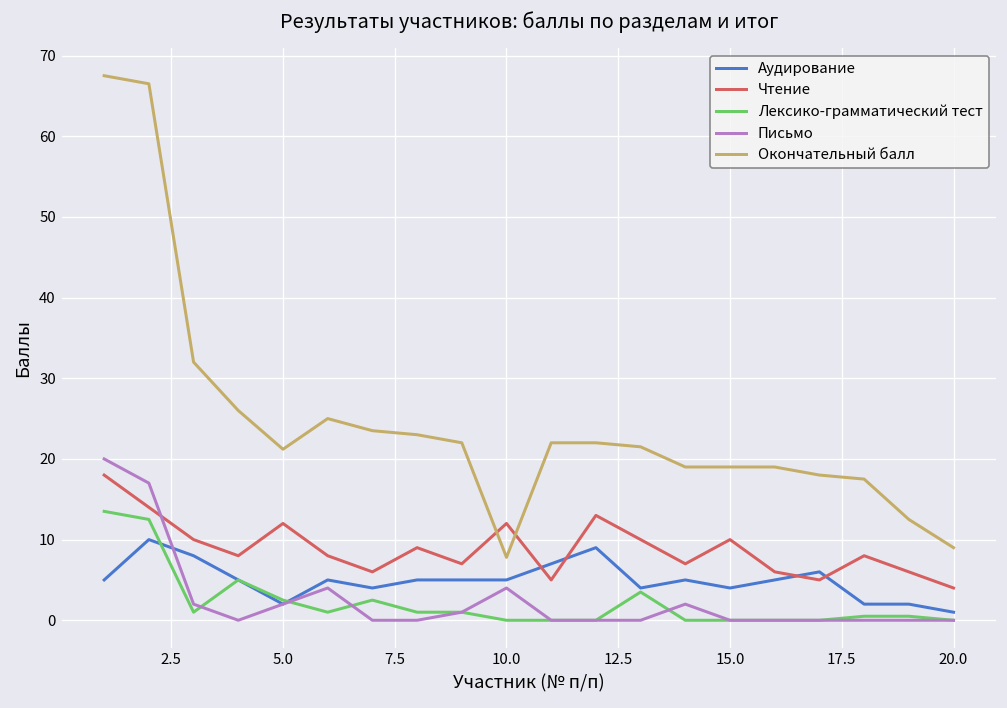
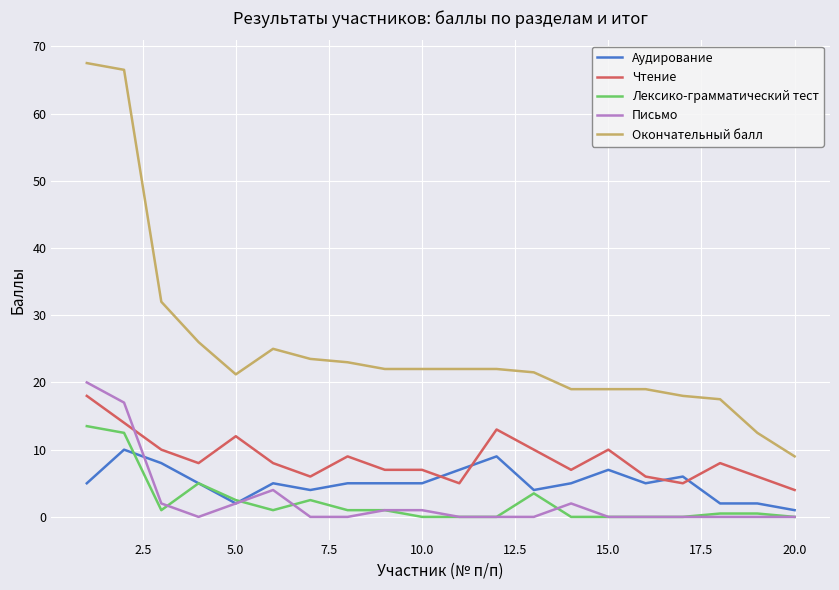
Чтение, 10.0: 12 -> 7
Письмо, 10.0: 4 -> 1
Окончательный балл, 10.0: 8 -> 22
Аудирование, 15.0: 4 -> 7
